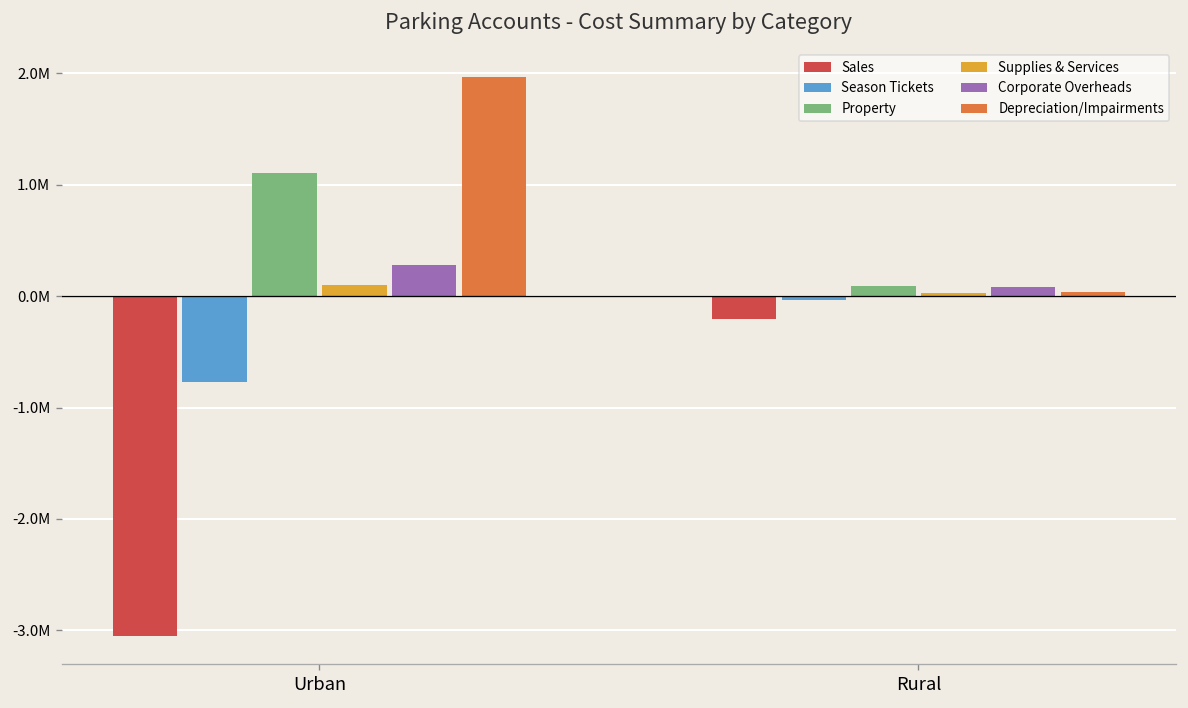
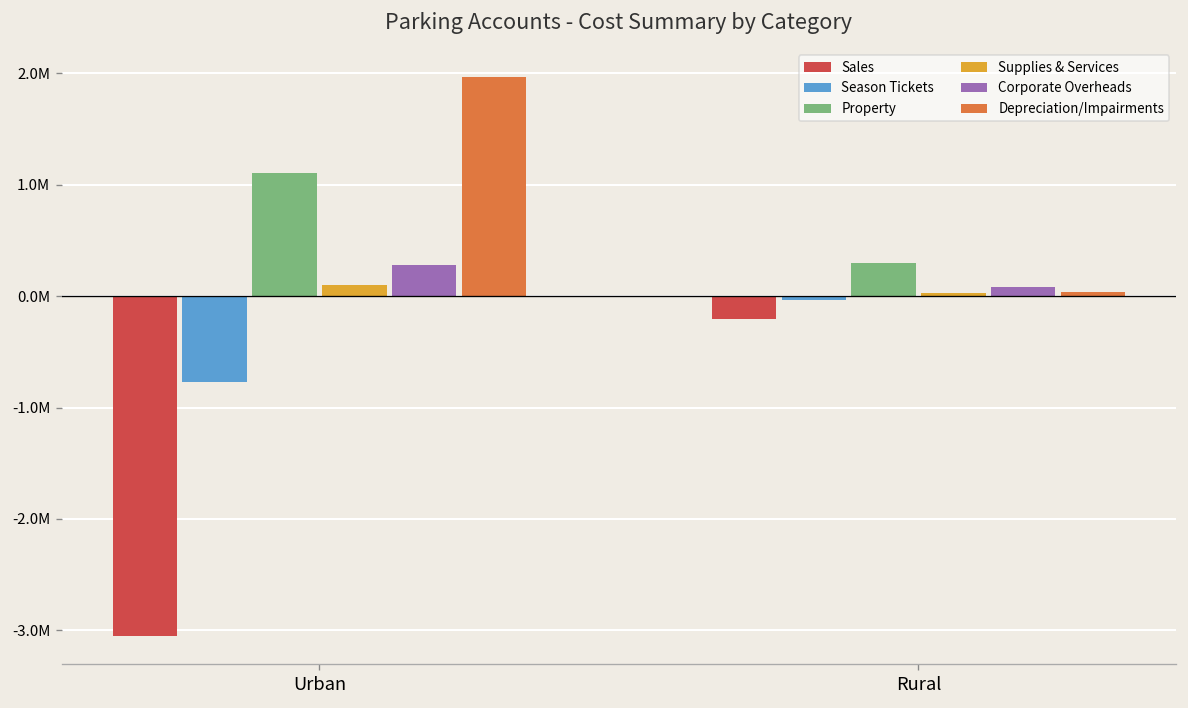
Property, Rural: 100000 -> 300000
